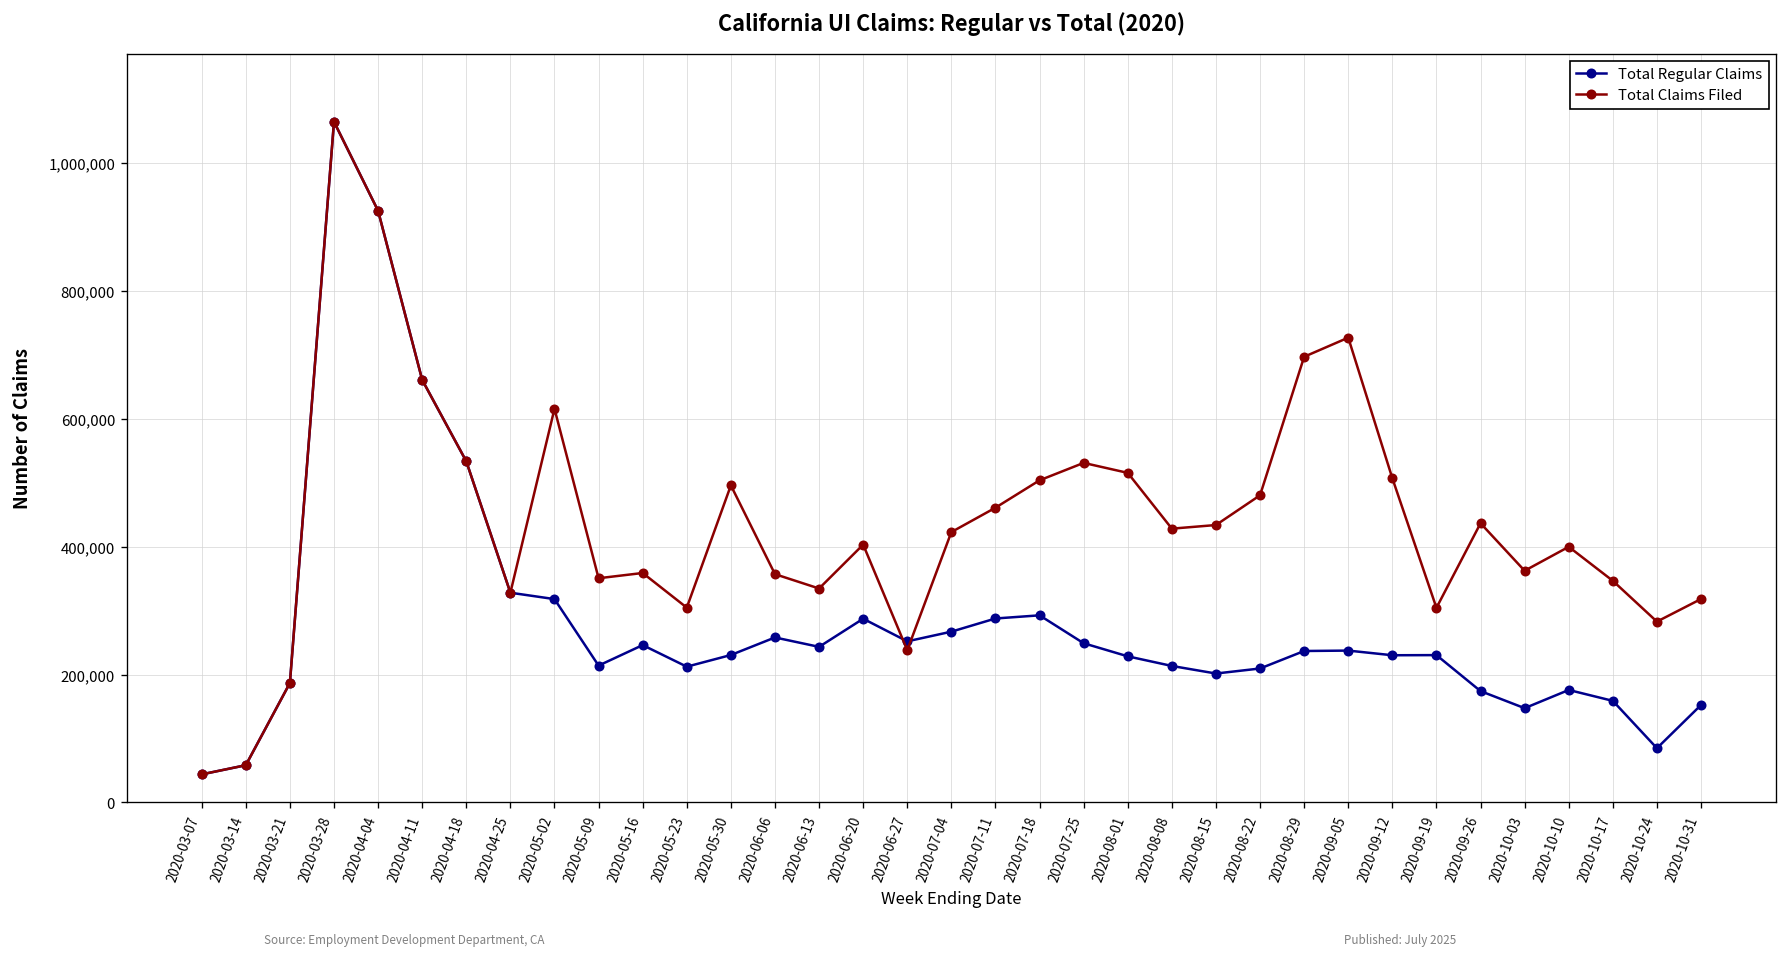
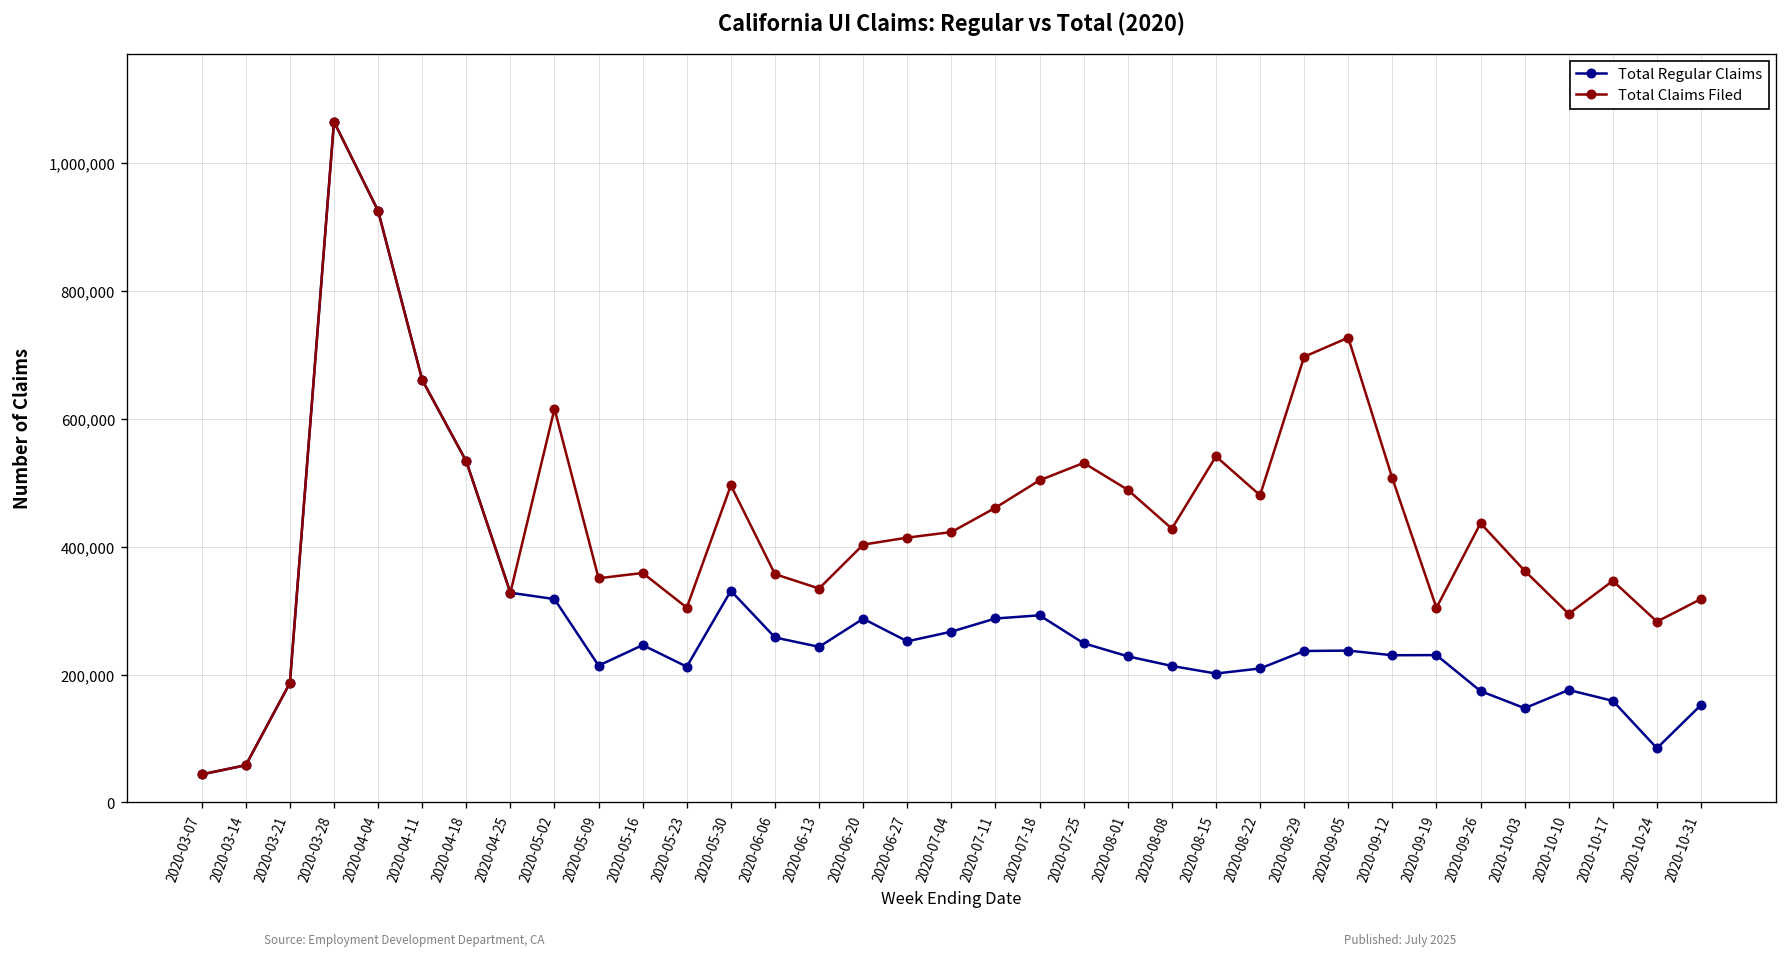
Total Regular Claims, 2020-05-30: 230,000 -> 330,000
Total Claims Filed, 2020-06-27: 240,000 -> 410,000
Total Claims Filed, 2020-08-01: 520,000 -> 490,000
Total Claims Filed, 2020-08-15: 430,000 -> 540,000
Total Claims Filed, 2020-10-10: 400,000 -> 290,000
